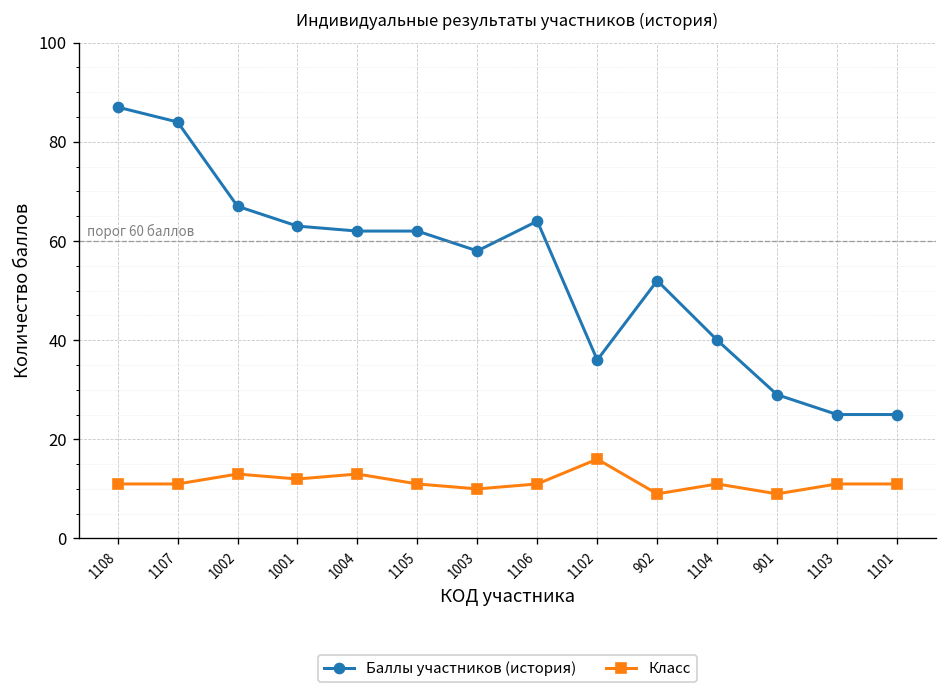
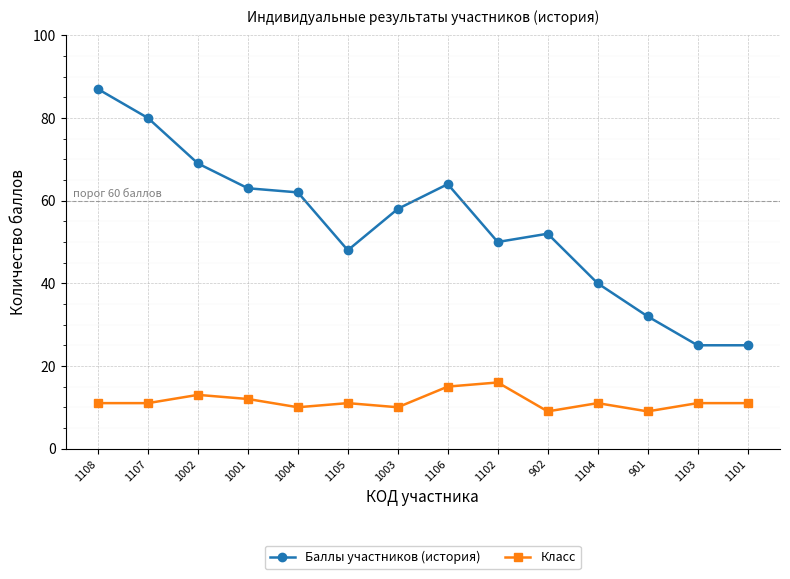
Баллы участников (история), 1107: 84 -> 80
Баллы участников (история), 1002: 67 -> 69
Класс, 1004: 13 -> 10
Баллы участников (история), 1105: 62 -> 48
Класс, 1106: 11 -> 15
Баллы участников (история), 1102: 36 -> 50
Баллы участников (история), 901: 29 -> 32
